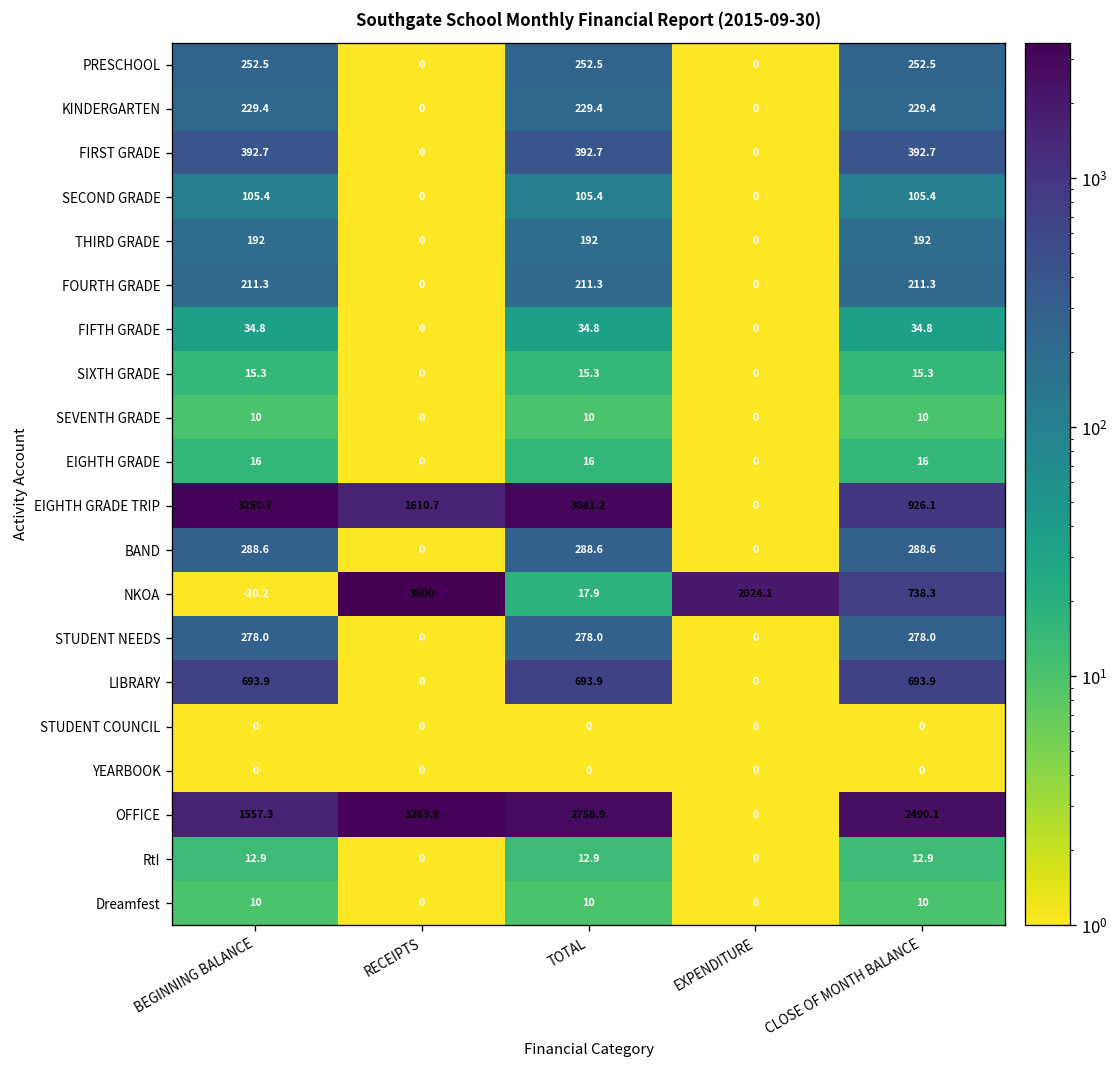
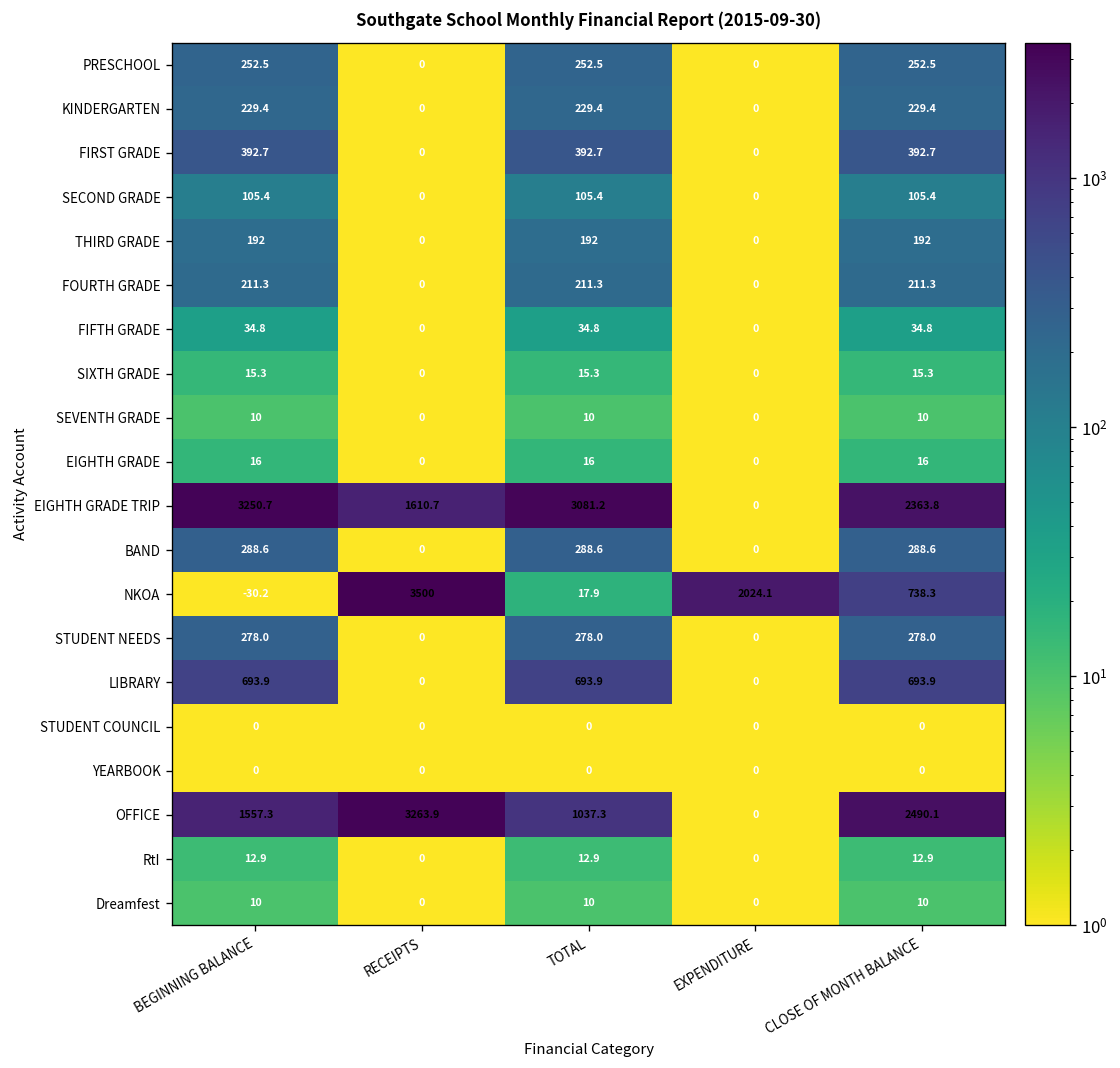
EIGHTH GRADE TRIP, CLOSE OF MONTH BALANCE: 926.1 -> 2363.8
OFFICE, TOTAL: 2758.9 -> 1037.3
